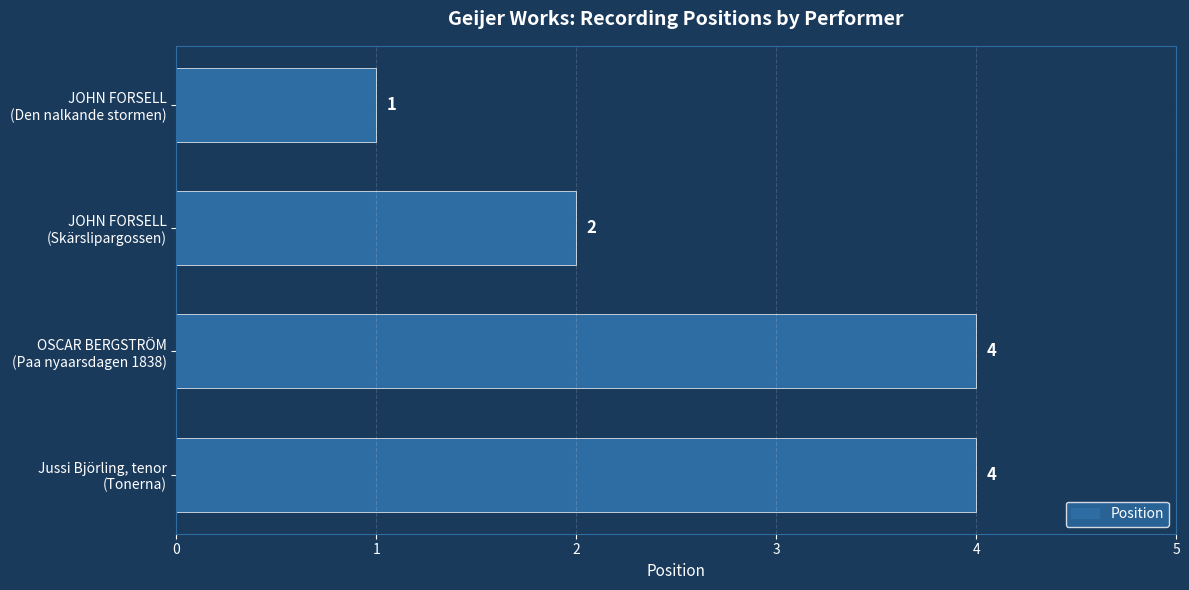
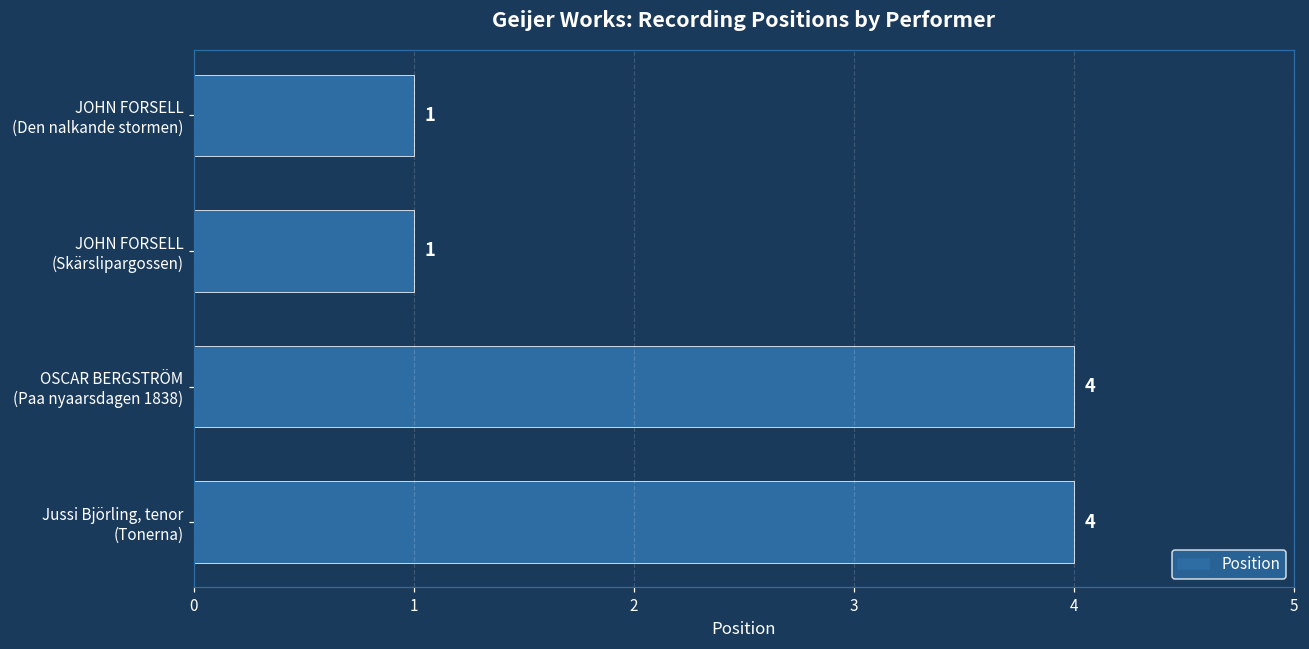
JOHN FORSELL (Skärslipargossen): 2 -> 1
